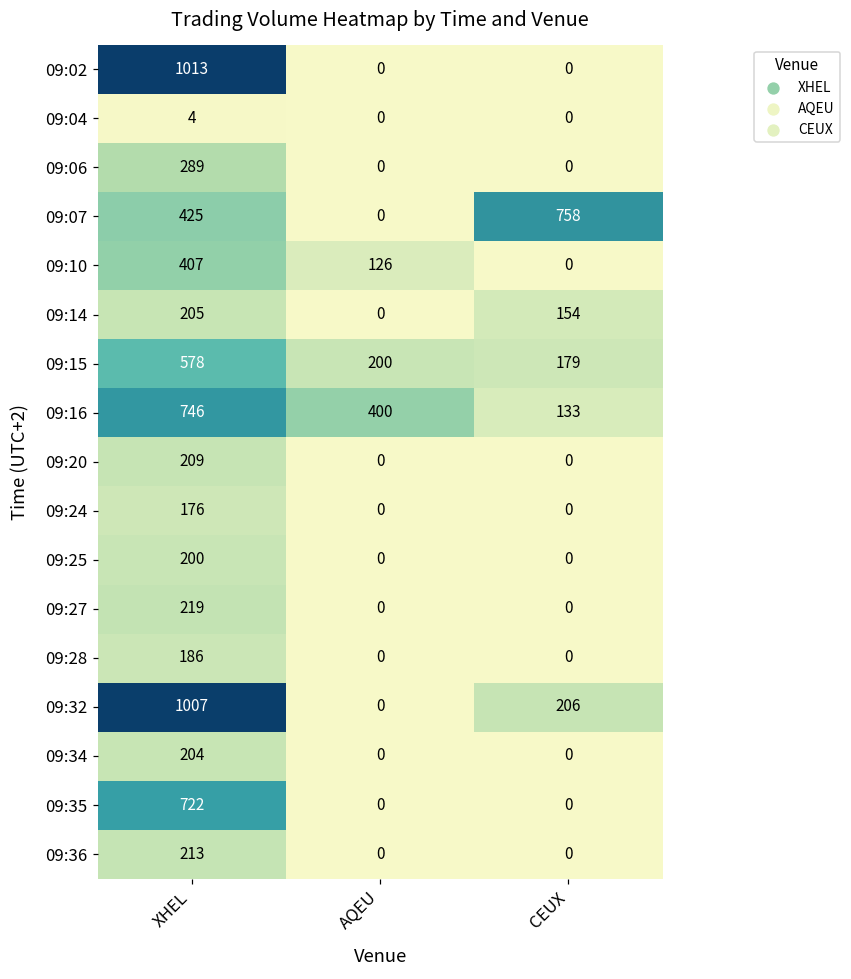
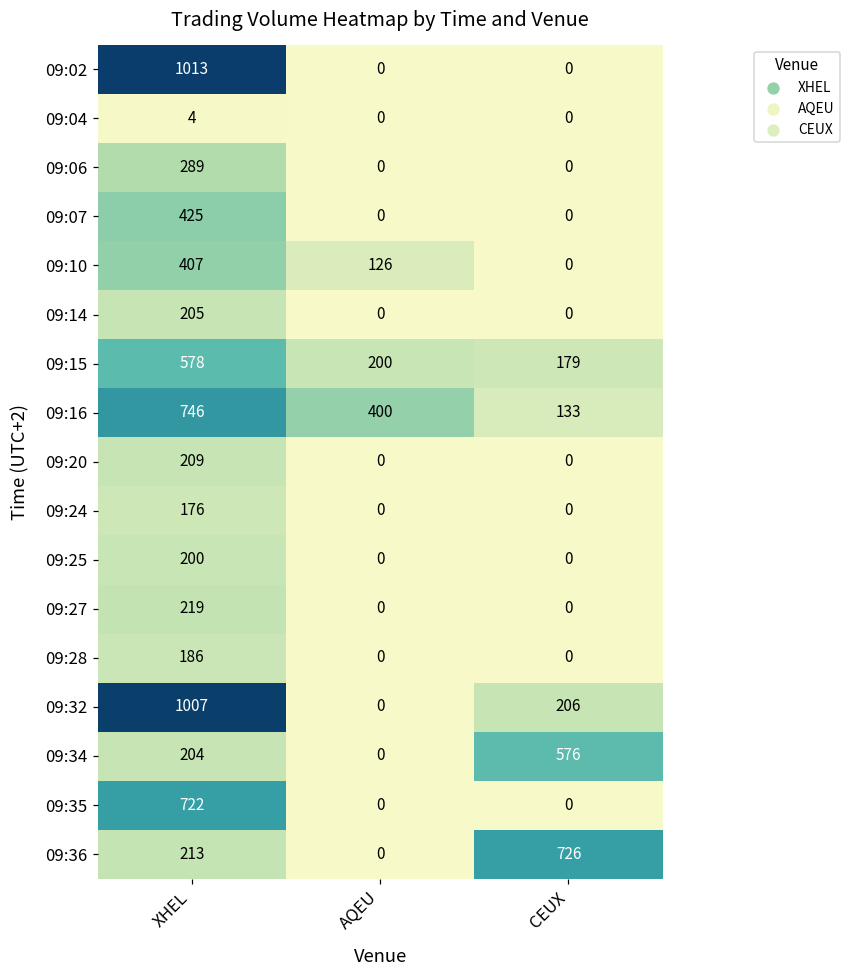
09:07, CEUX: 758 -> 0
09:14, CEUX: 154 -> 0
09:34, CEUX: 0 -> 576
09:36, CEUX: 0 -> 726
